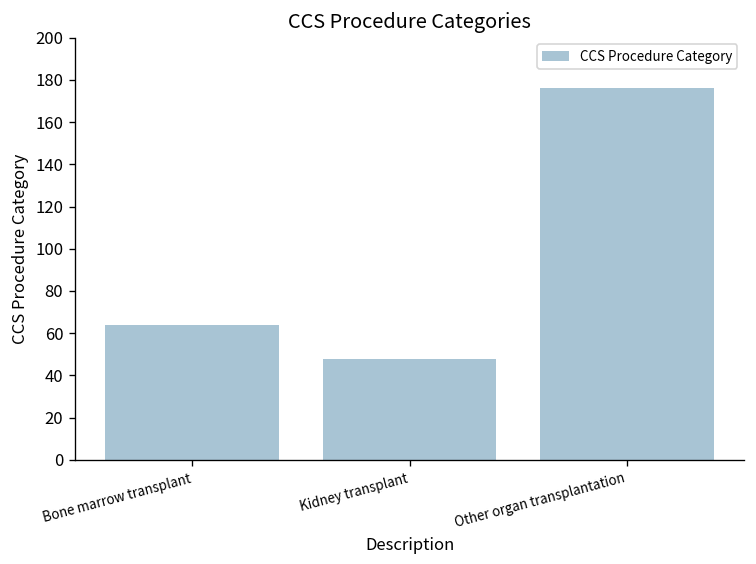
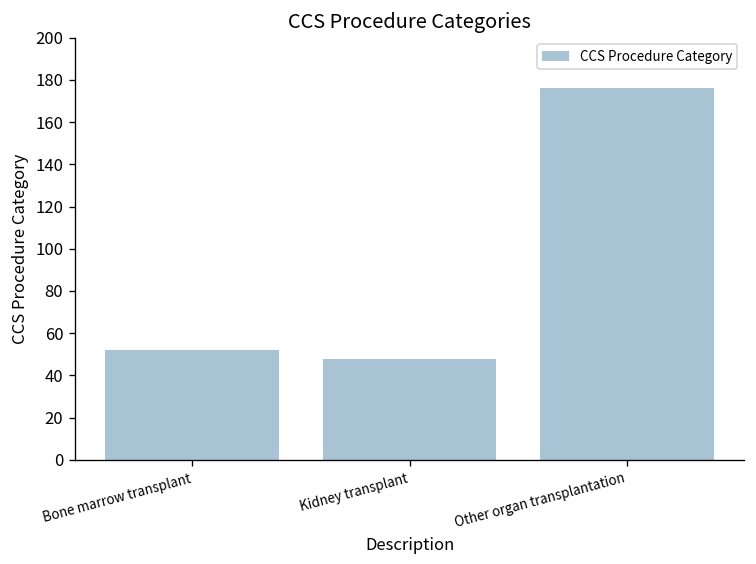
Bone marrow transplant: 64 -> 52
